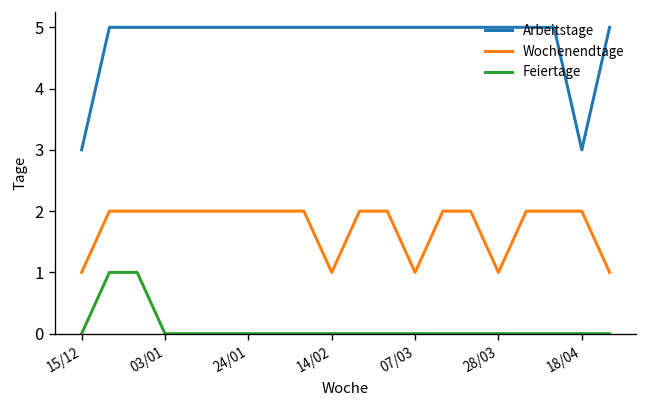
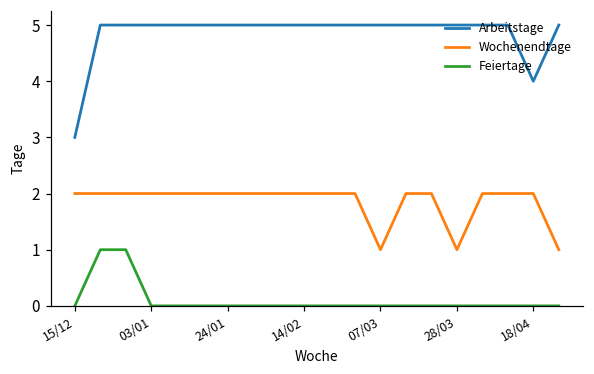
Wochenendtage, 15/12: 1 -> 2
Wochenendtage, 14/02: 1 -> 2
Arbeitstage, 18/04: 3 -> 4
